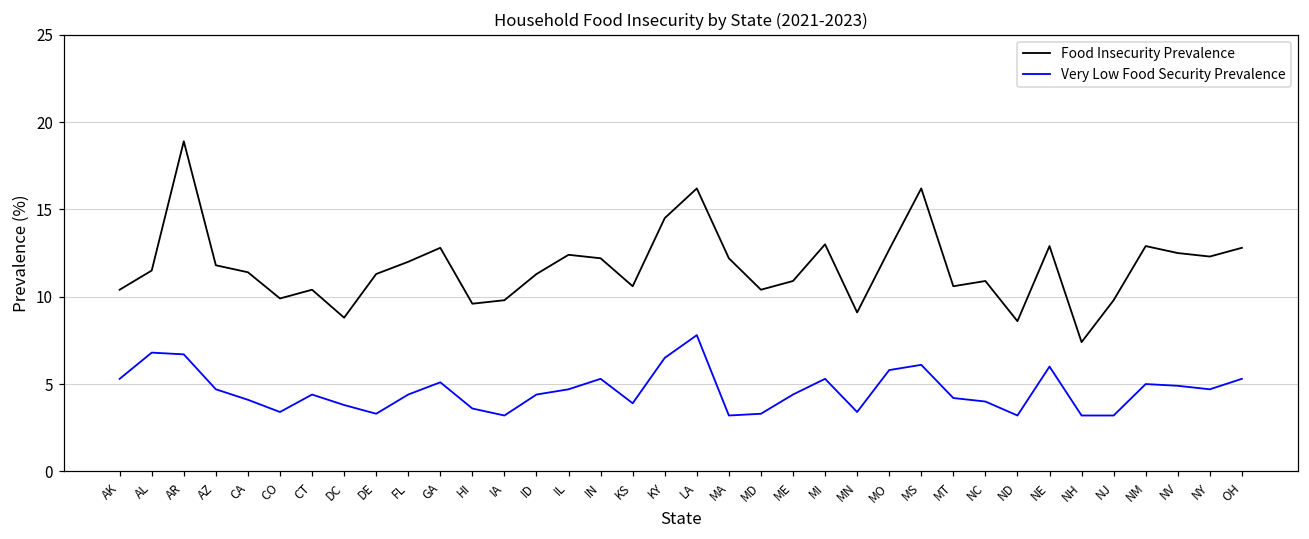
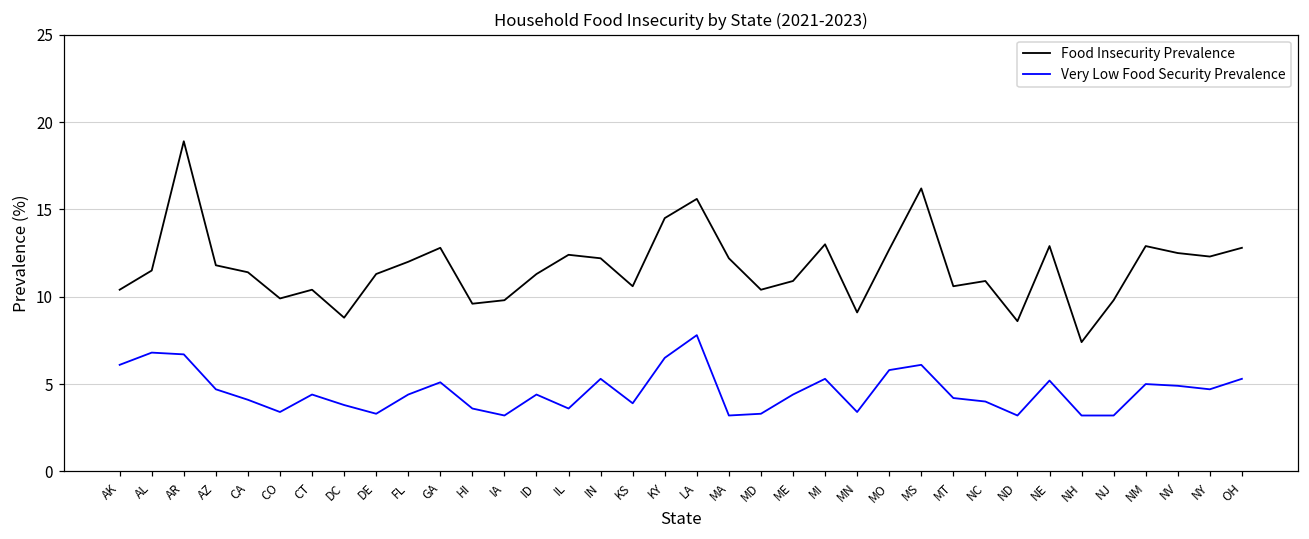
Very Low Food Security Prevalence, AK: 5.3 -> 6.1
Very Low Food Security Prevalence, IL: 4.7 -> 3.6
Food Insecurity Prevalence, LA: 16.2 -> 15.6
Very Low Food Security Prevalence, NE: 6.0 -> 5.2
